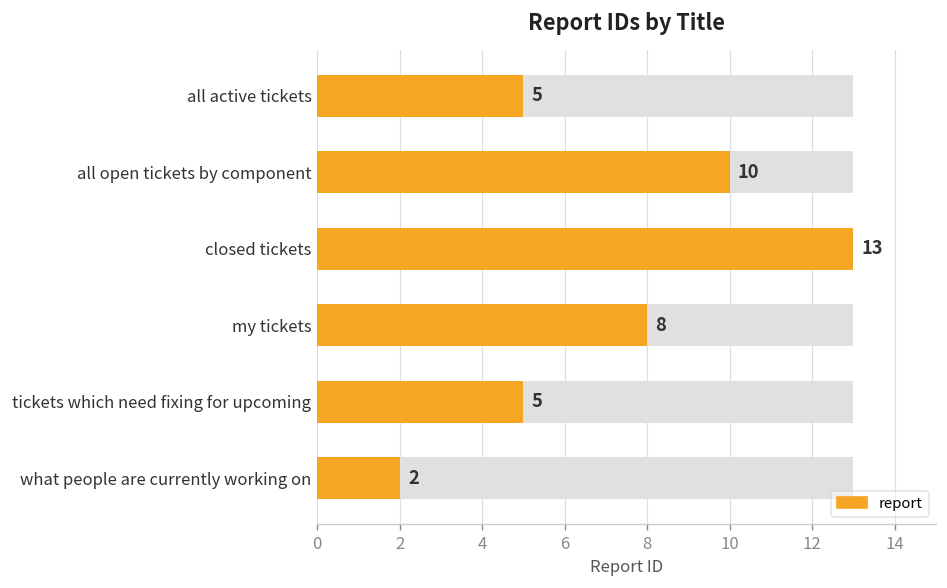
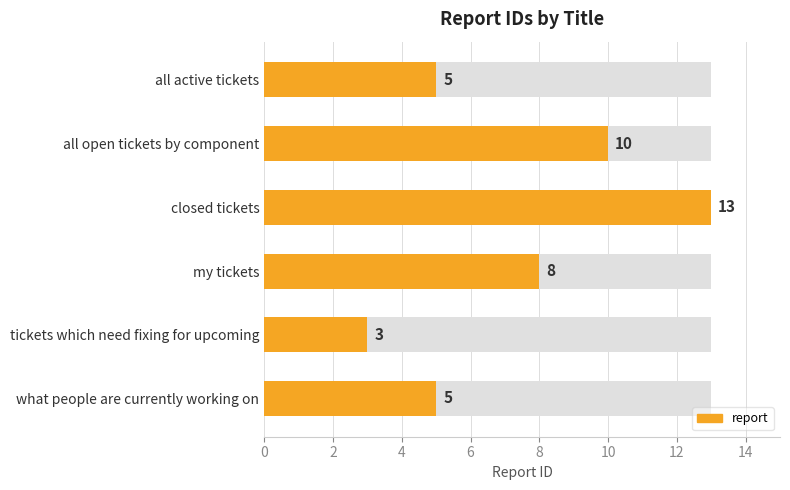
report, tickets which need fixing for upcoming: 5 -> 3
report, what people are currently working on: 2 -> 5
